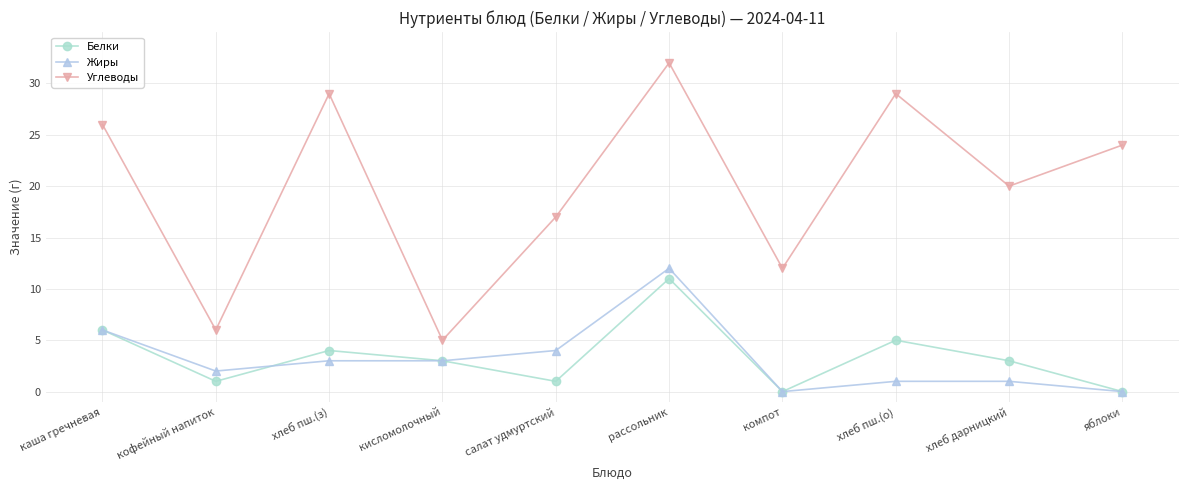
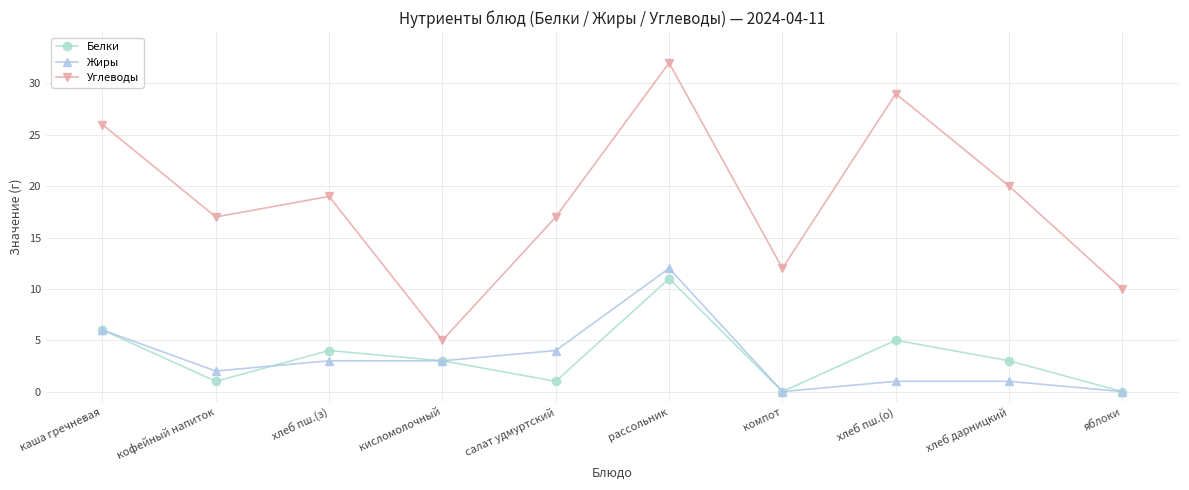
Углеводы, кофейный напиток: 6 -> 17
Углеводы, хлеб пш.(з): 29 -> 19
Углеводы, яблоки: 24 -> 10
